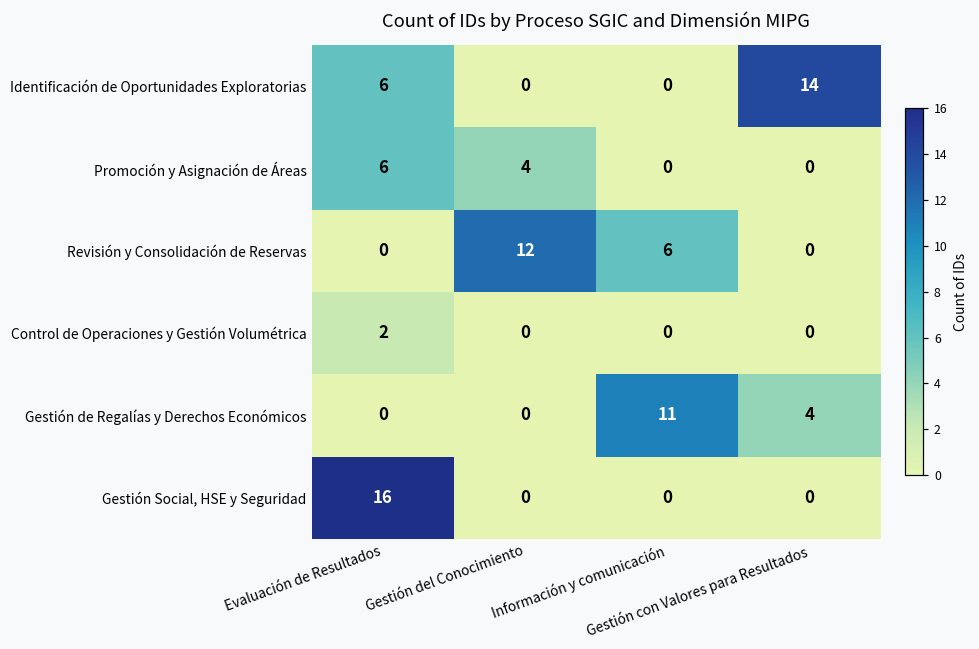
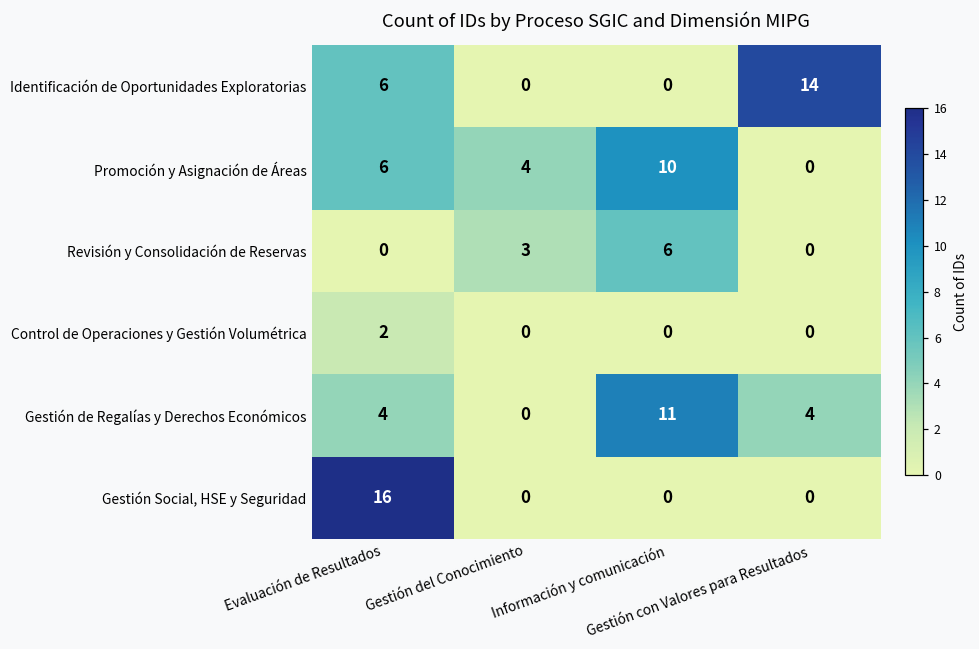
Promoción y Asignación de Áreas, Información y comunicación: 0 -> 10
Revisión y Consolidación de Reservas, Gestión del Conocimiento: 12 -> 3
Gestión de Regalías y Derechos Económicos, Evaluación de Resultados: 0 -> 4
